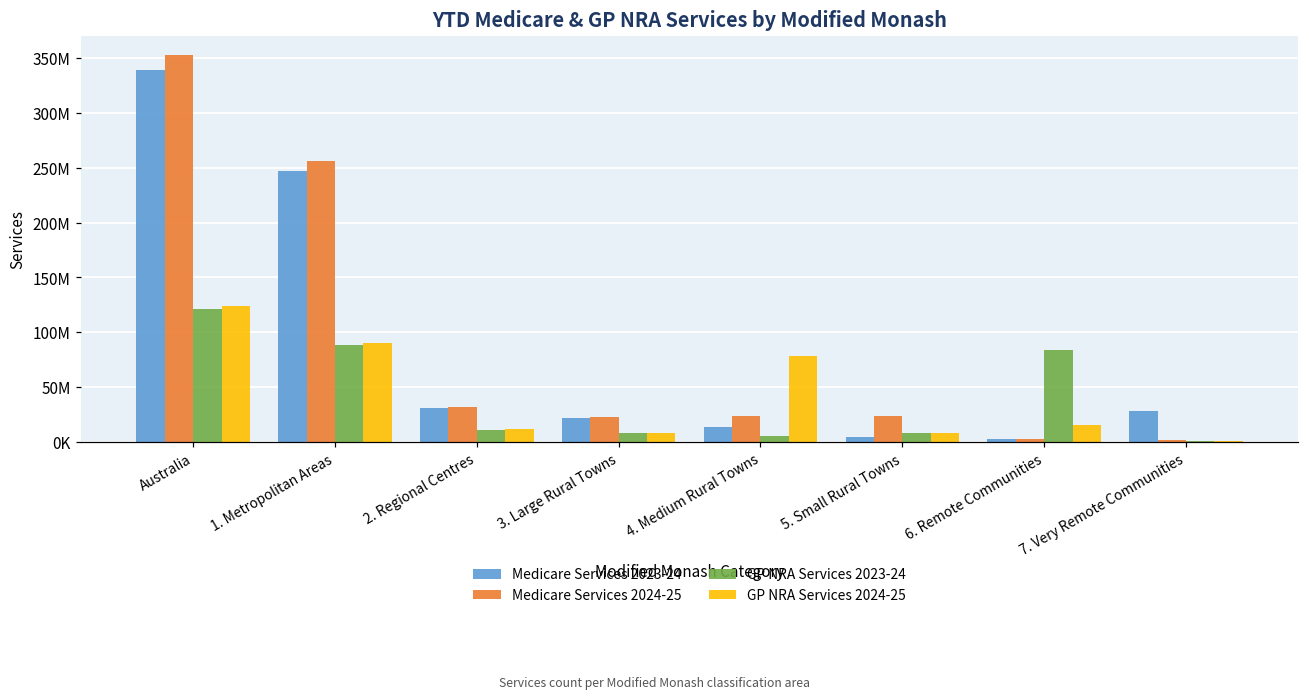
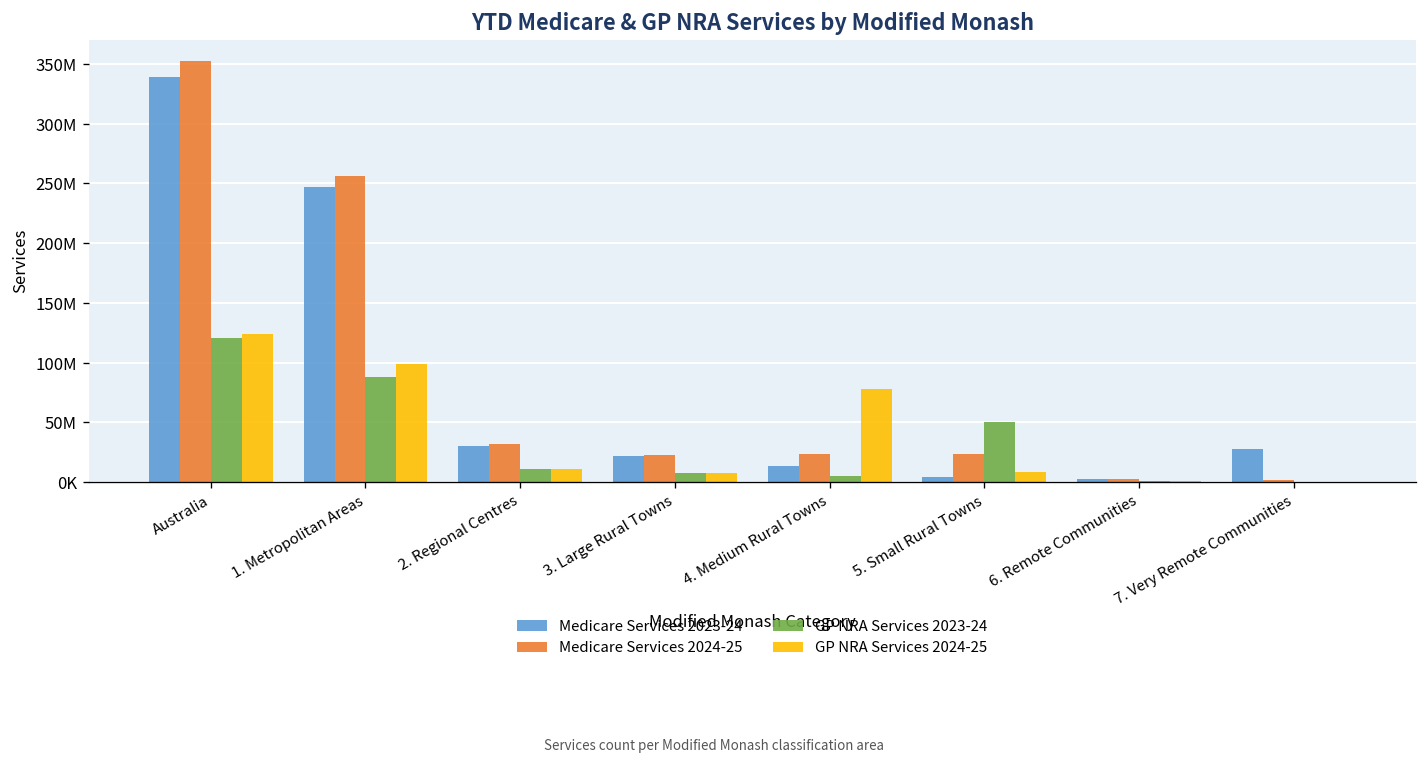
GP NRA Services 2024-25, 1. Metropolitan Areas: 90000000 -> 100000000
GP NRA Services 2023-24, 5. Small Rural Towns: 10000000 -> 50000000
GP NRA Services 2023-24, 6. Remote Communities: 80000000 -> 0
GP NRA Services 2024-25, 6. Remote Communities: 20000000 -> 0
